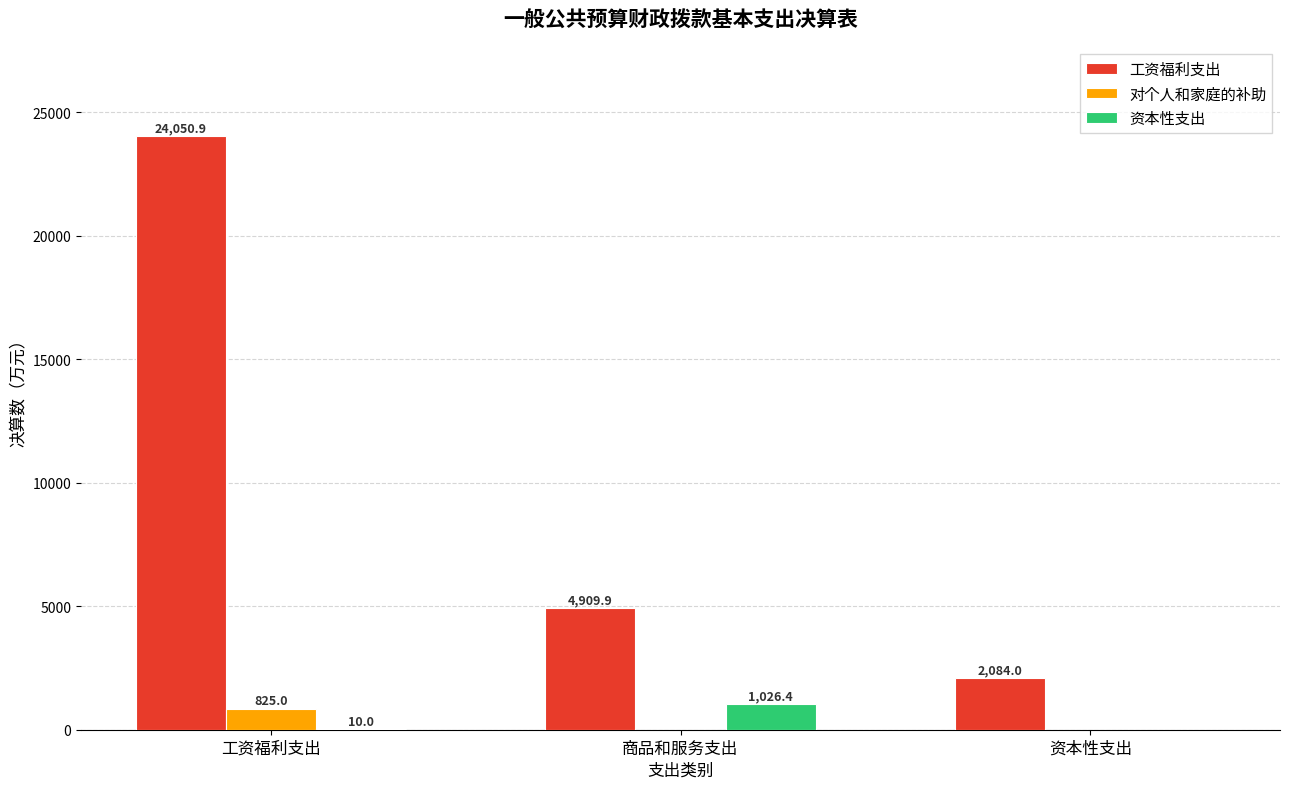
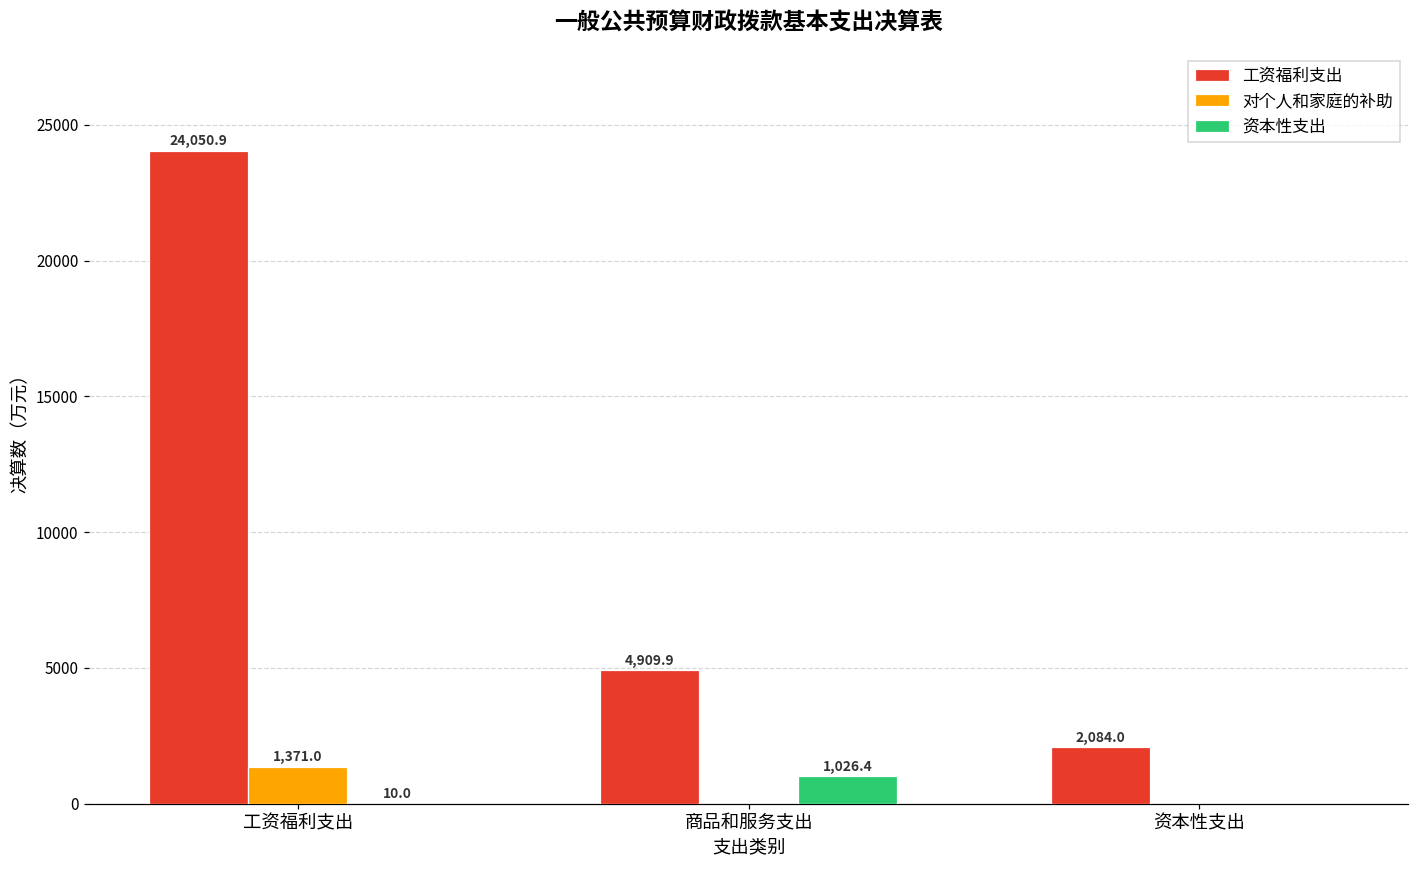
对个人和家庭的补助, 工资福利支出: 825.0 -> 1,371.0
